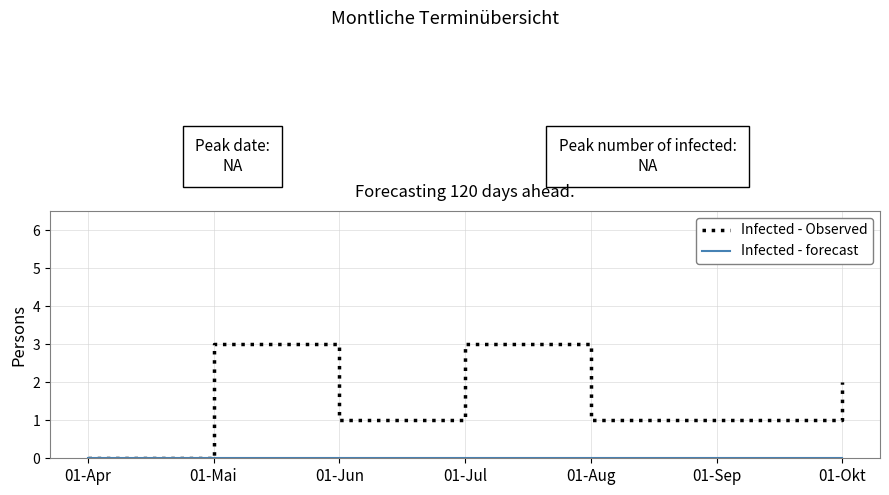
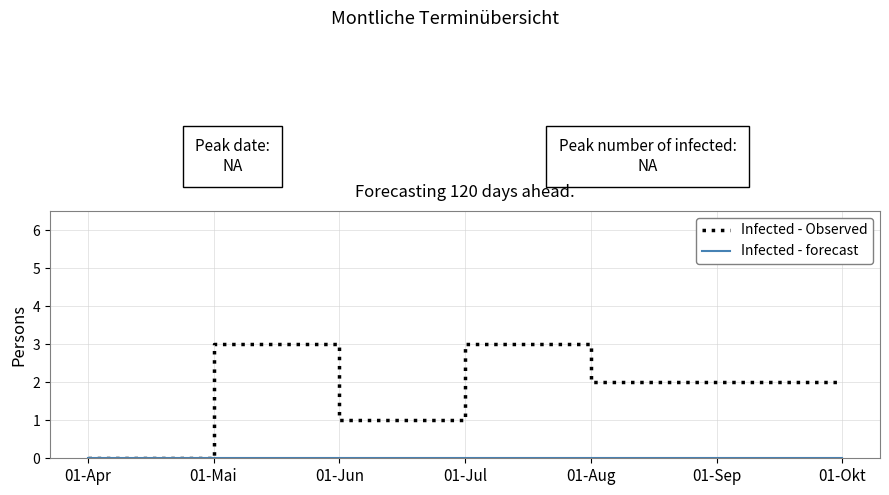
Infected - Observed, 01-Aug: 1 -> 2
Infected - Observed, 01-Sep: 1 -> 2
